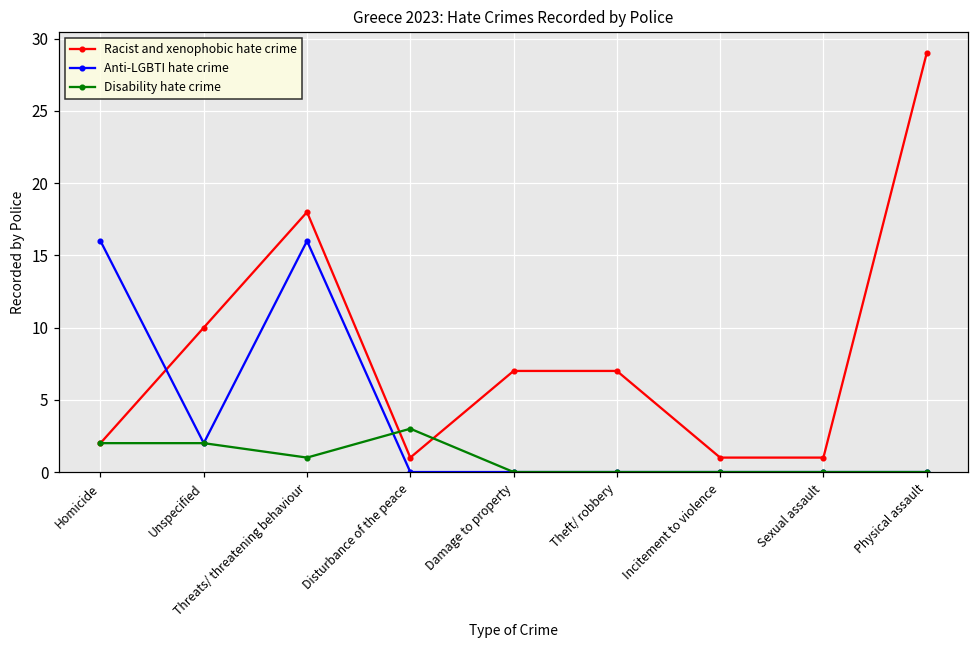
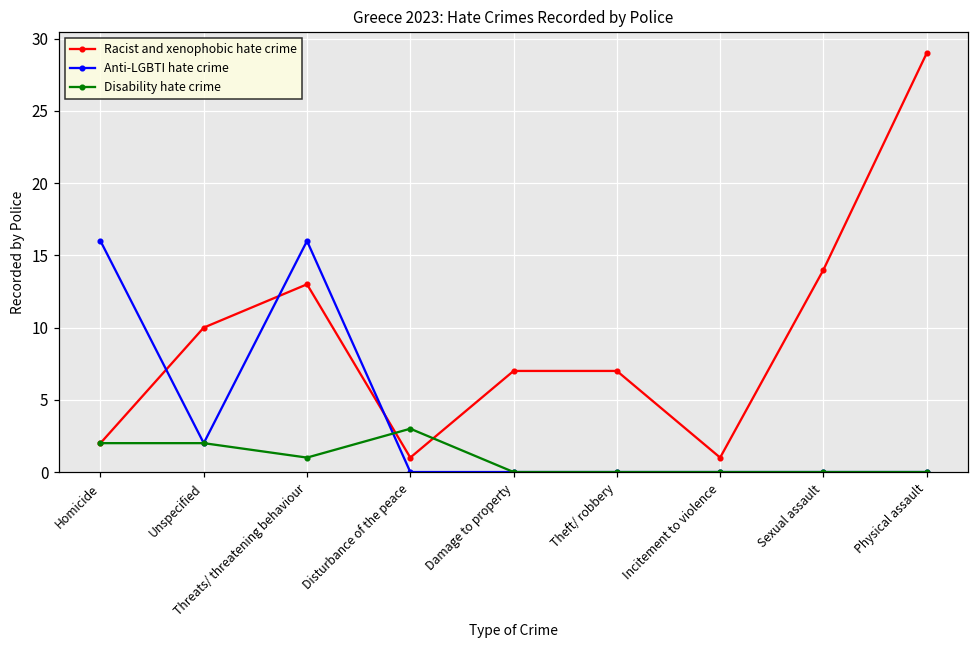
Racist and xenophobic hate crime, Threats/ threatening behaviour: 18 -> 13
Racist and xenophobic hate crime, Sexual assault: 1 -> 14
